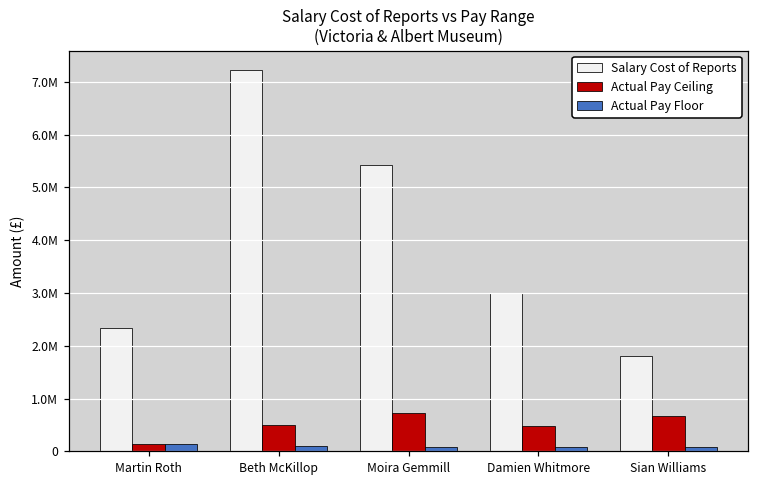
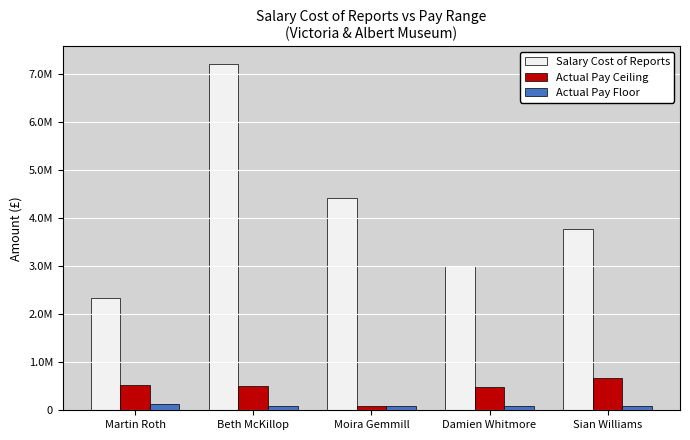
Actual Pay Ceiling, Martin Roth: 100000 -> 500000
Salary Cost of Reports, Moira Gemmill: 5400000 -> 4400000
Actual Pay Ceiling, Moira Gemmill: 700000 -> 100000
Salary Cost of Reports, Sian Williams: 1800000 -> 3800000
